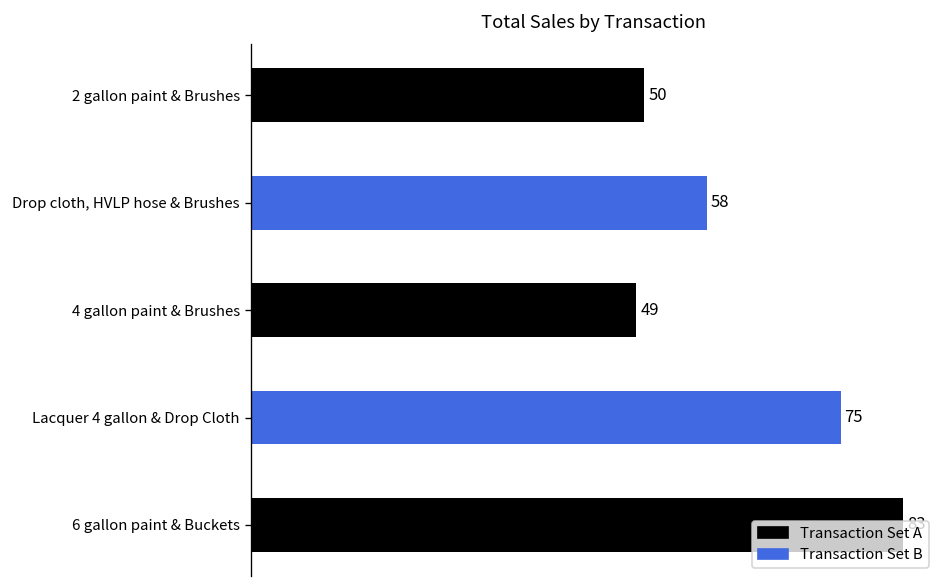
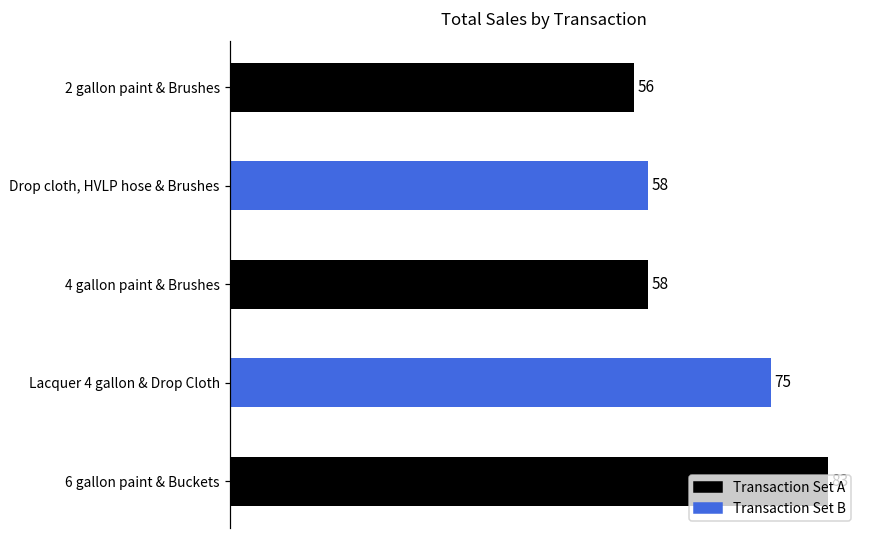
2 gallon paint & Brushes: 50 -> 56
4 gallon paint & Brushes: 49 -> 58
